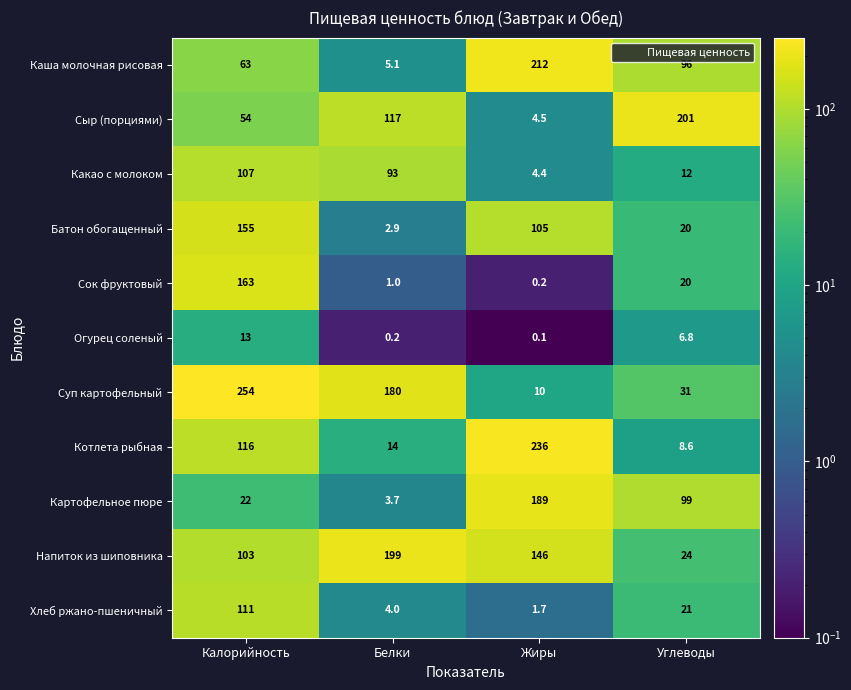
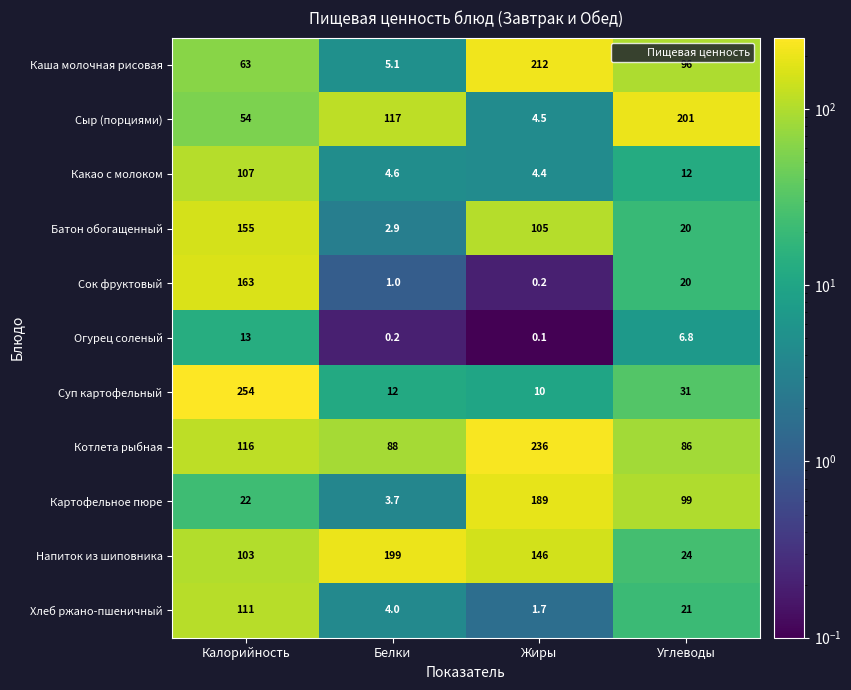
Какао с молоком, Белки: 93 -> 4.6
Суп картофельный, Белки: 180 -> 12
Котлета рыбная, Белки: 14 -> 88
Котлета рыбная, Углеводы: 8.6 -> 86
